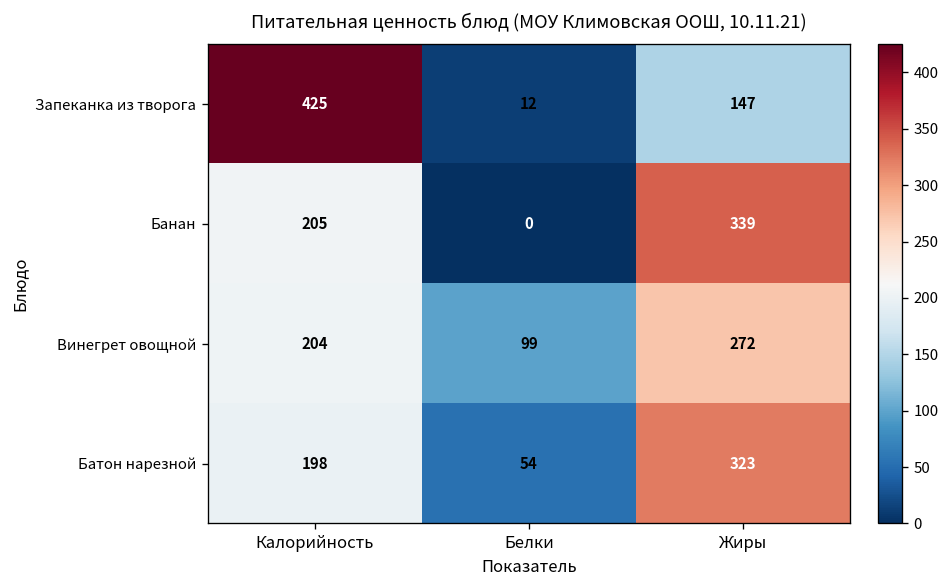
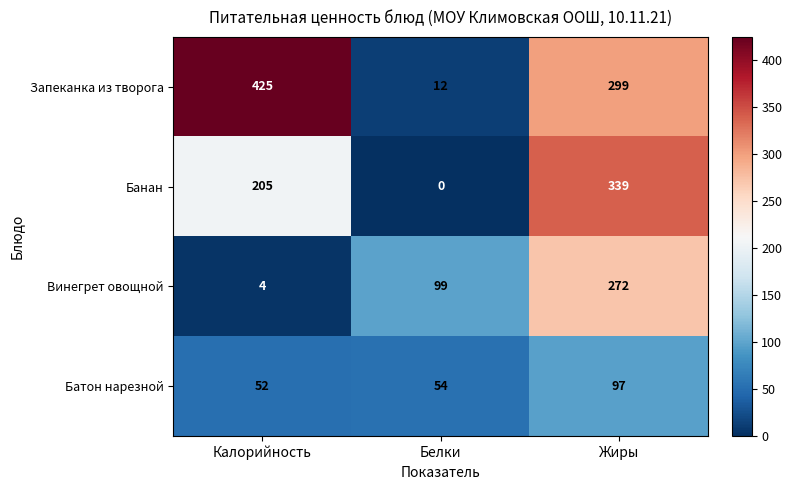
Запеканка из творога, Жиры: 147 -> 299
Винегрет овощной, Калорийность: 204 -> 4
Батон нарезной, Калорийность: 198 -> 52
Батон нарезной, Жиры: 323 -> 97
